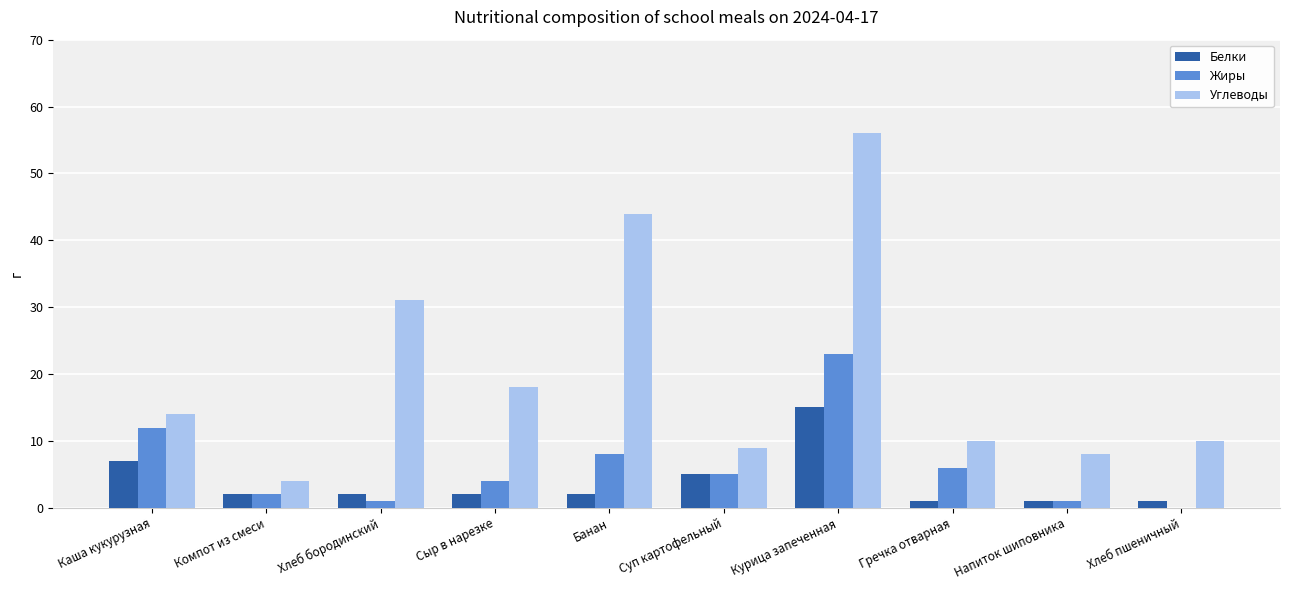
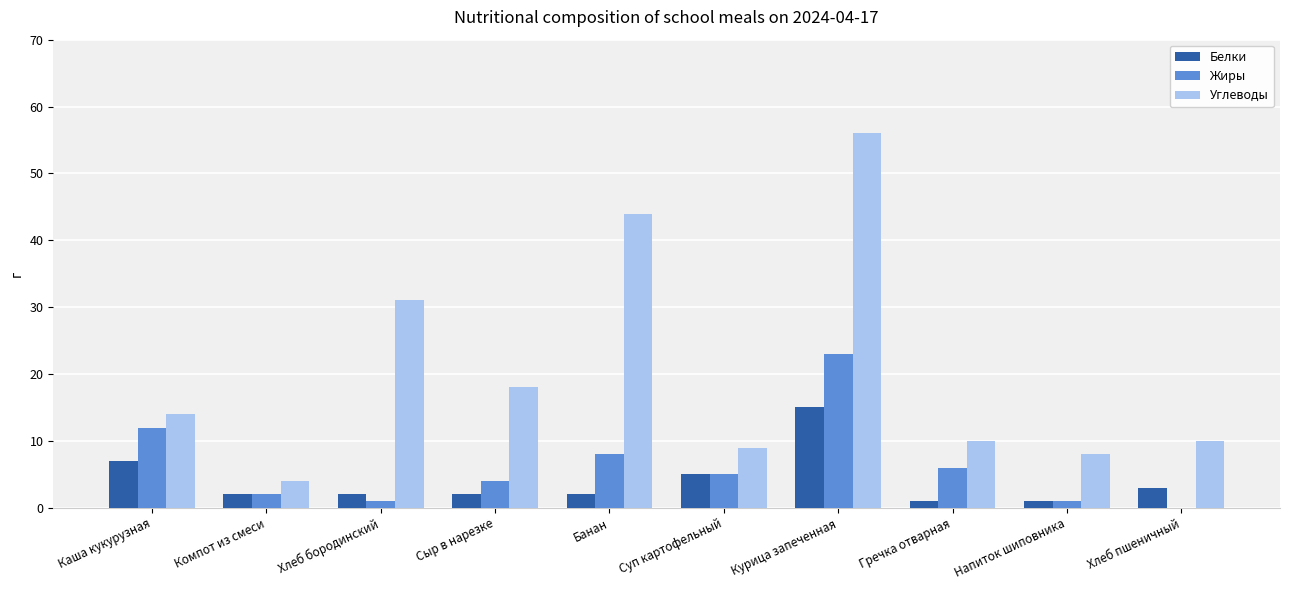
Белки, Хлеб пшеничный: 1 -> 3
